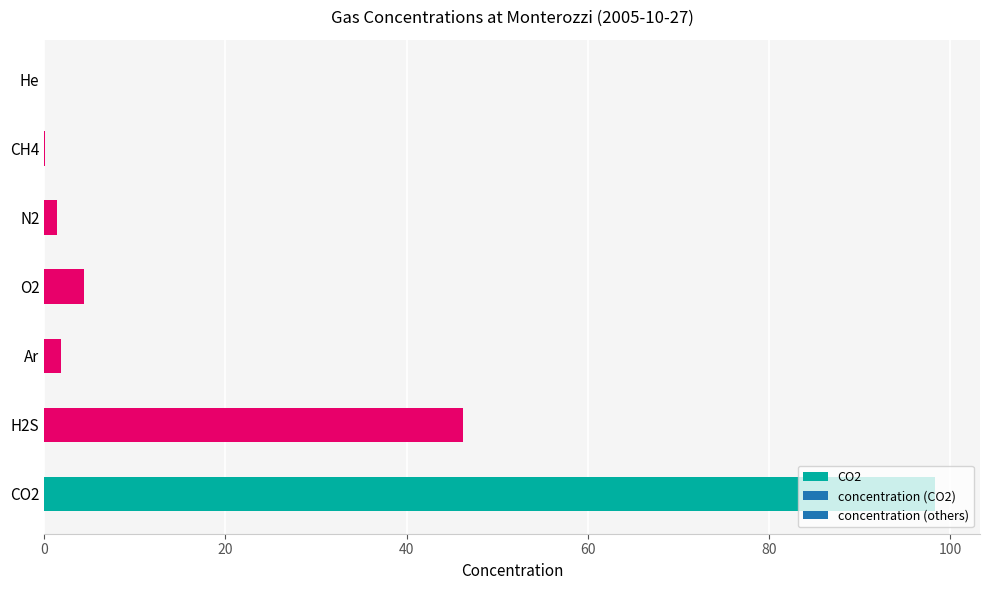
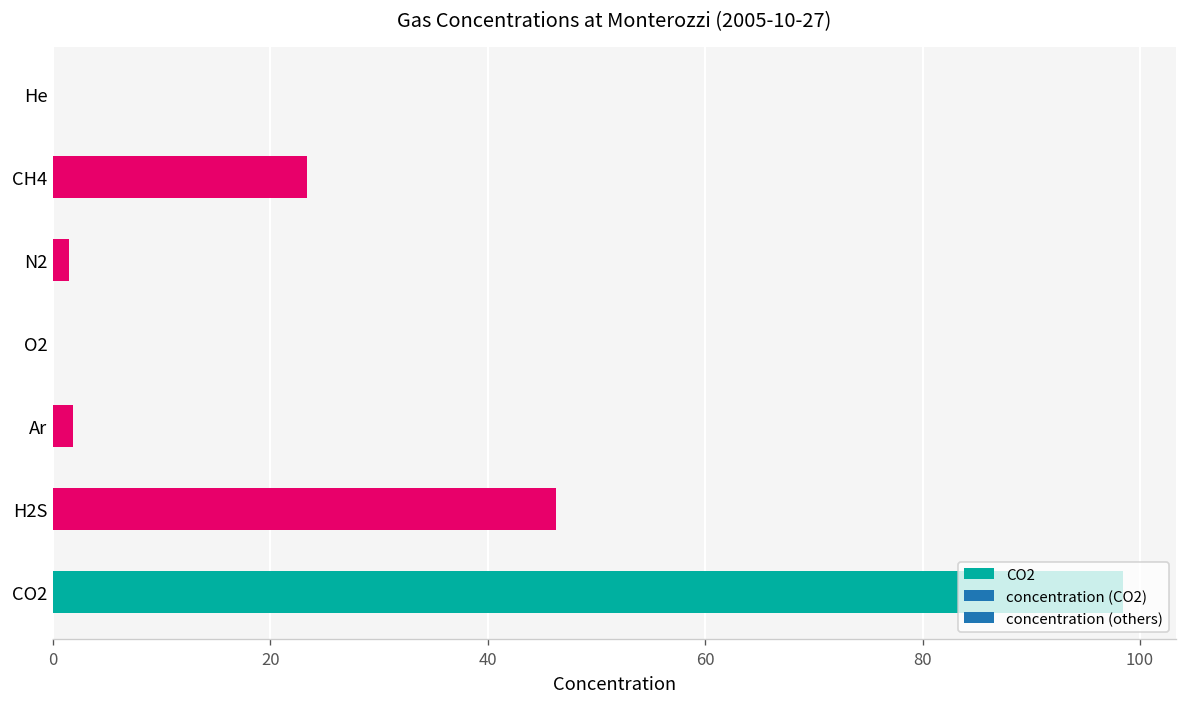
CH4: 0 -> 23
O2: 4 -> 0
